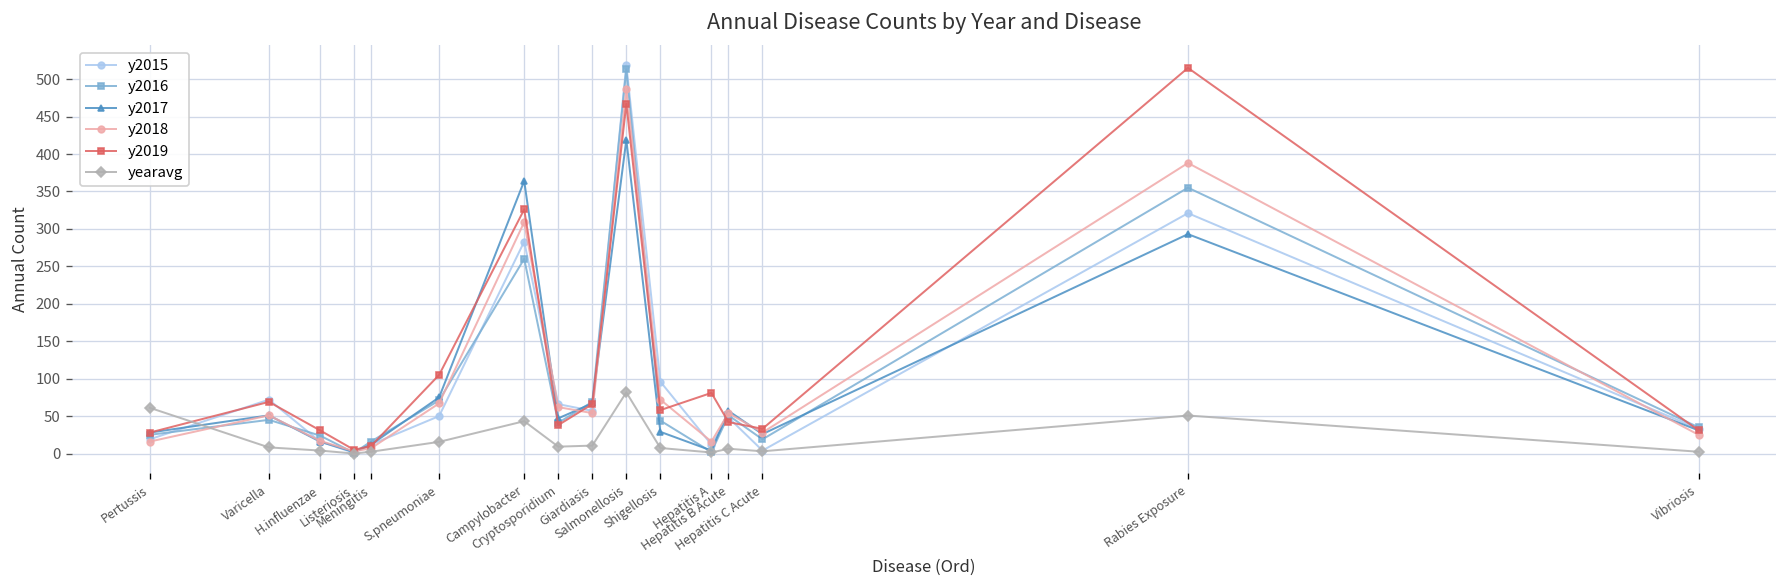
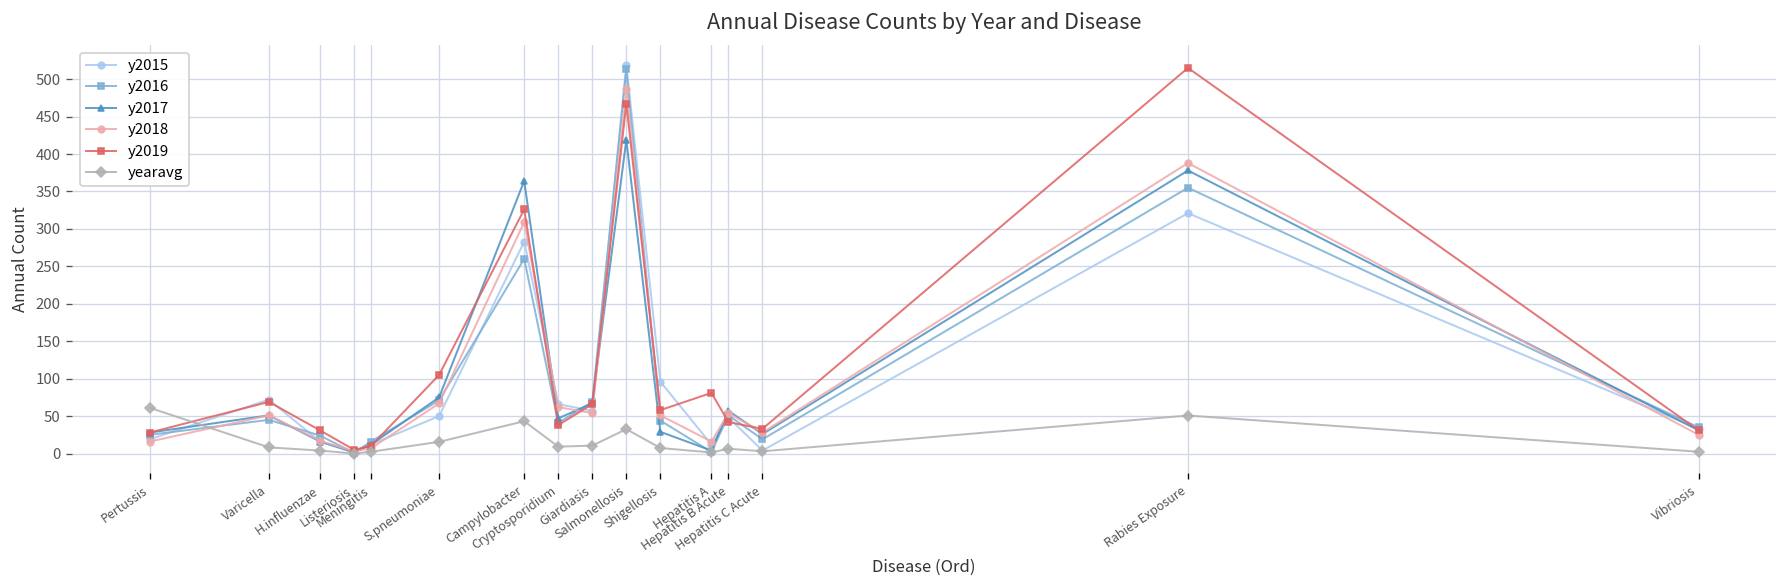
yearavg, Salmonellosis: 80 -> 30
y2018, Shigellosis: 70 -> 50
y2017, Rabies Exposure: 290 -> 380
